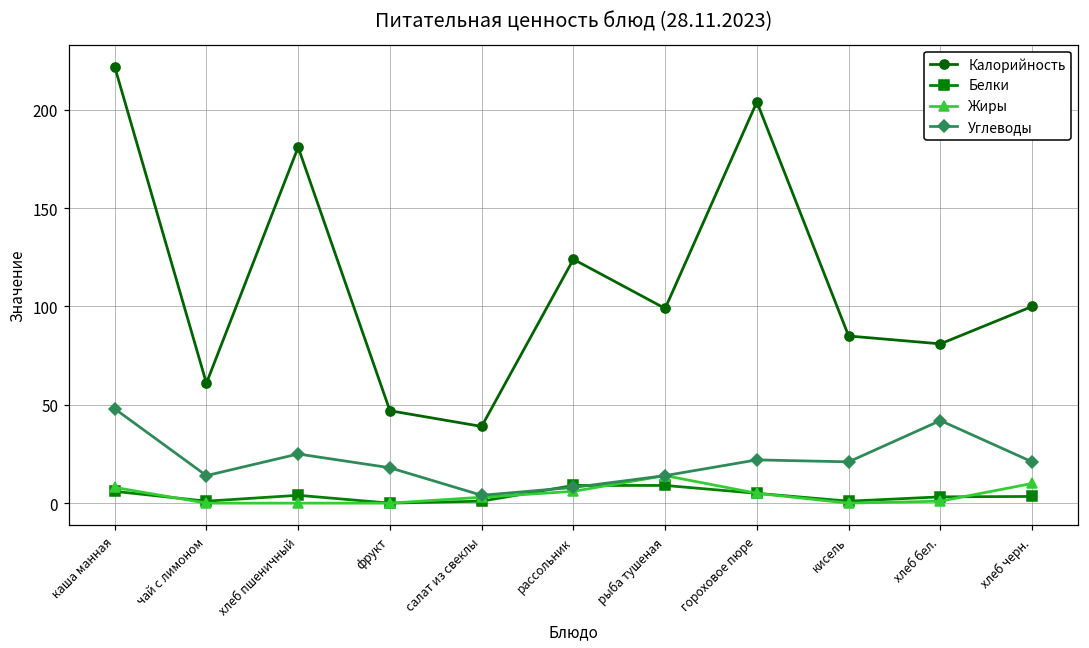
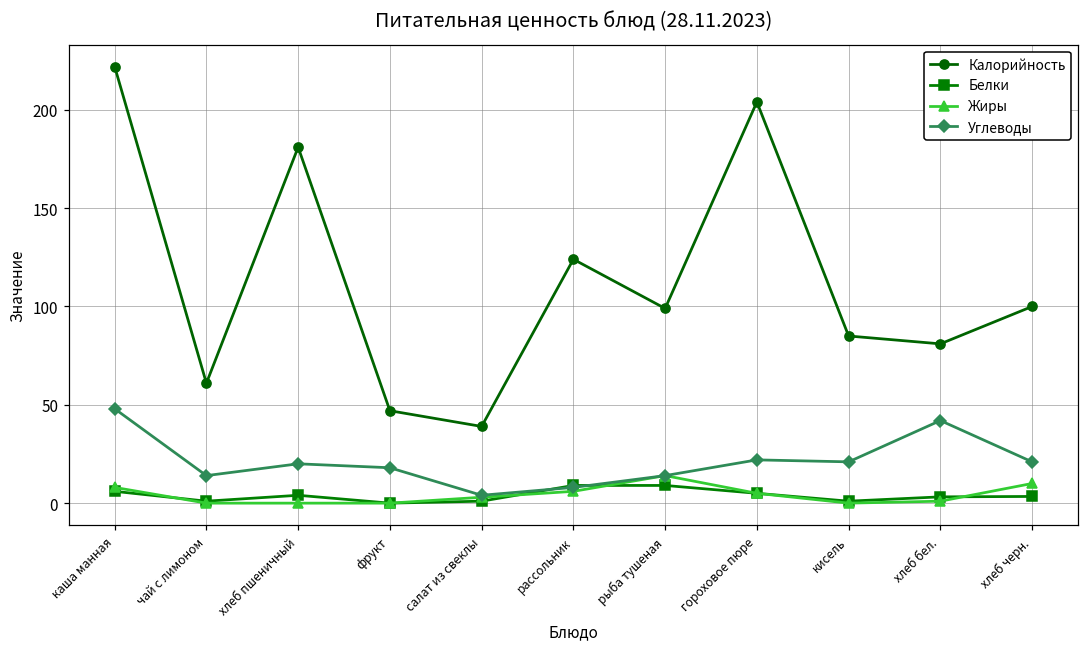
Углеводы, хлеб пшеничный: 25 -> 20
